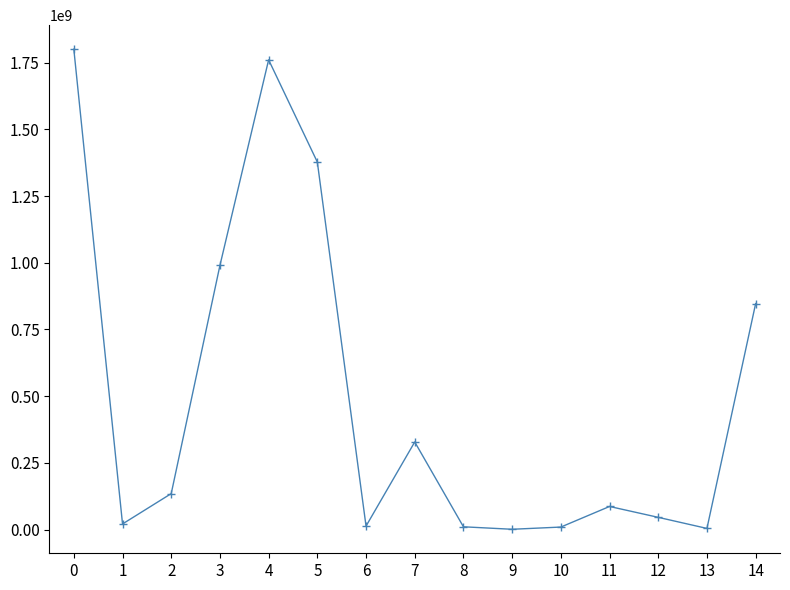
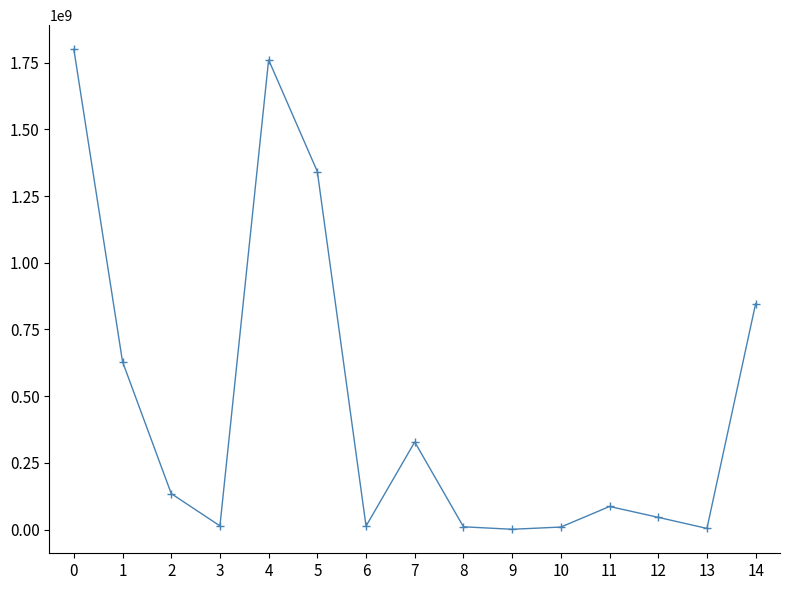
1: 20000000 -> 630000000
3: 990000000 -> 10000000
5: 1380000000 -> 1340000000
